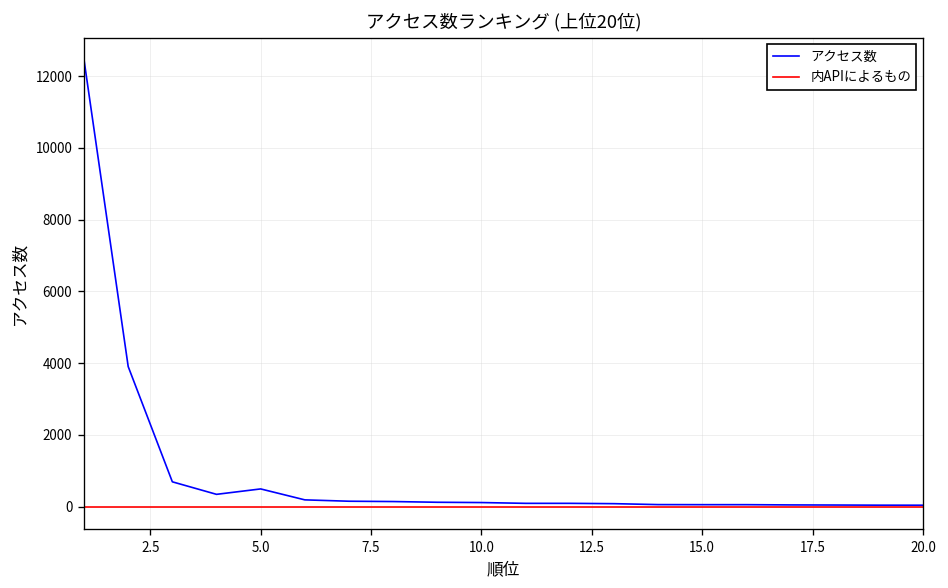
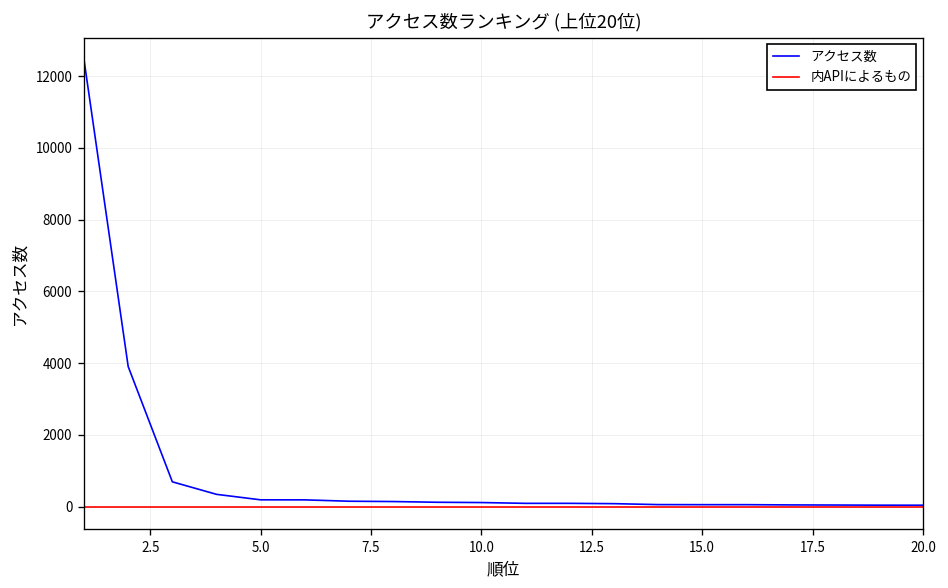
アクセス数, 5.0: 500 -> 200
